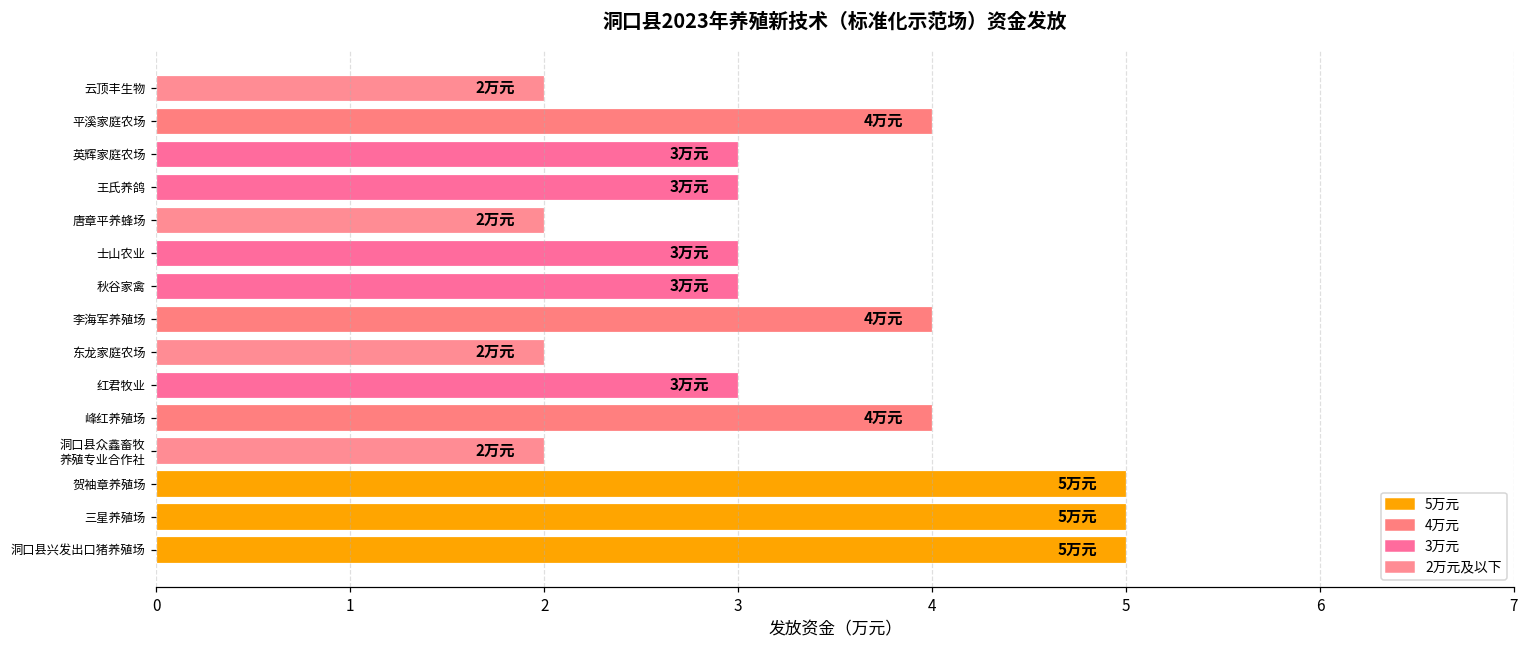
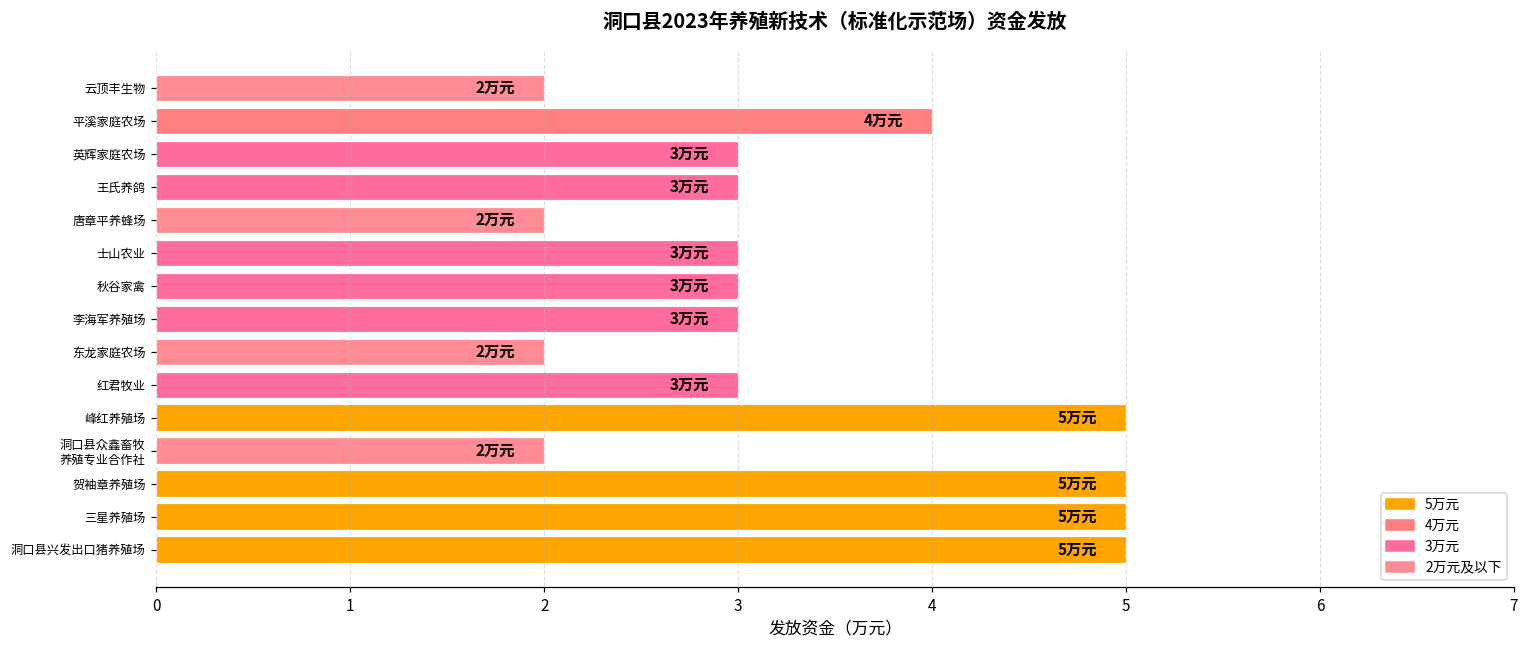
李海军养殖场: 4 -> 3
峰红养殖场: 4 -> 5
